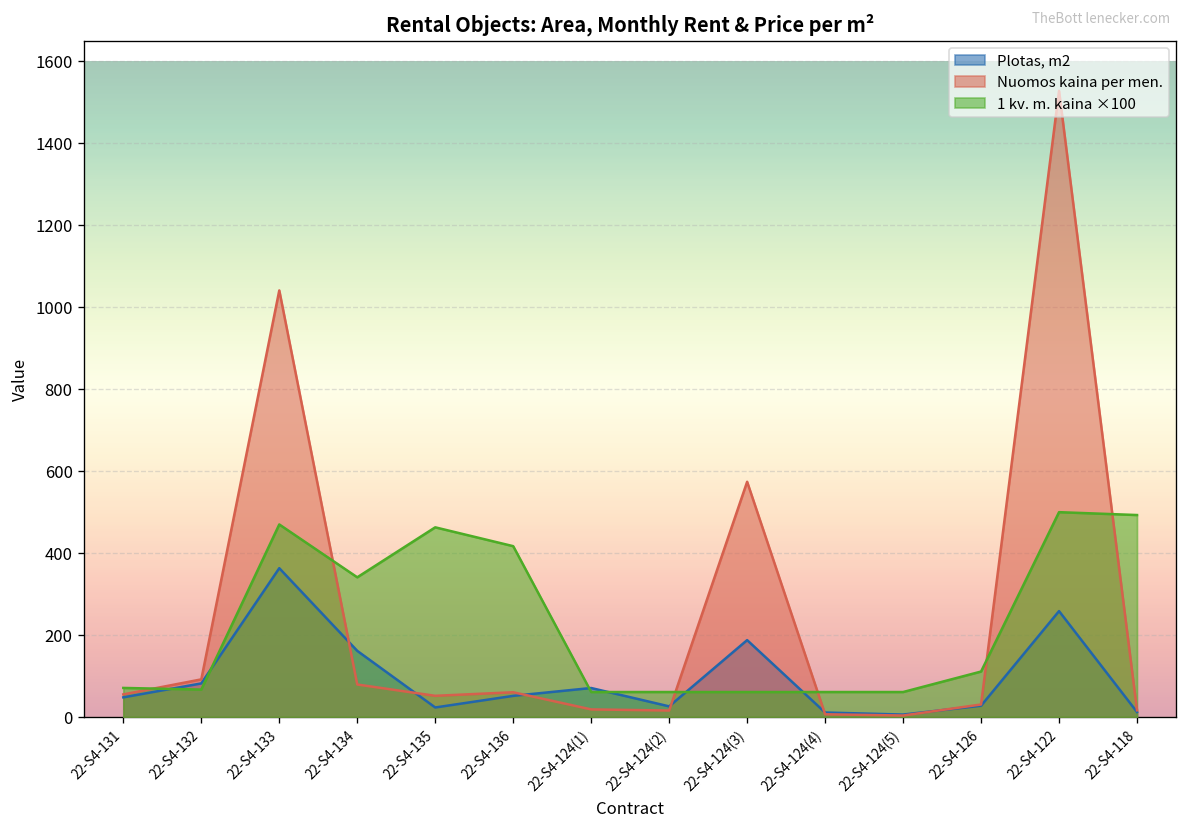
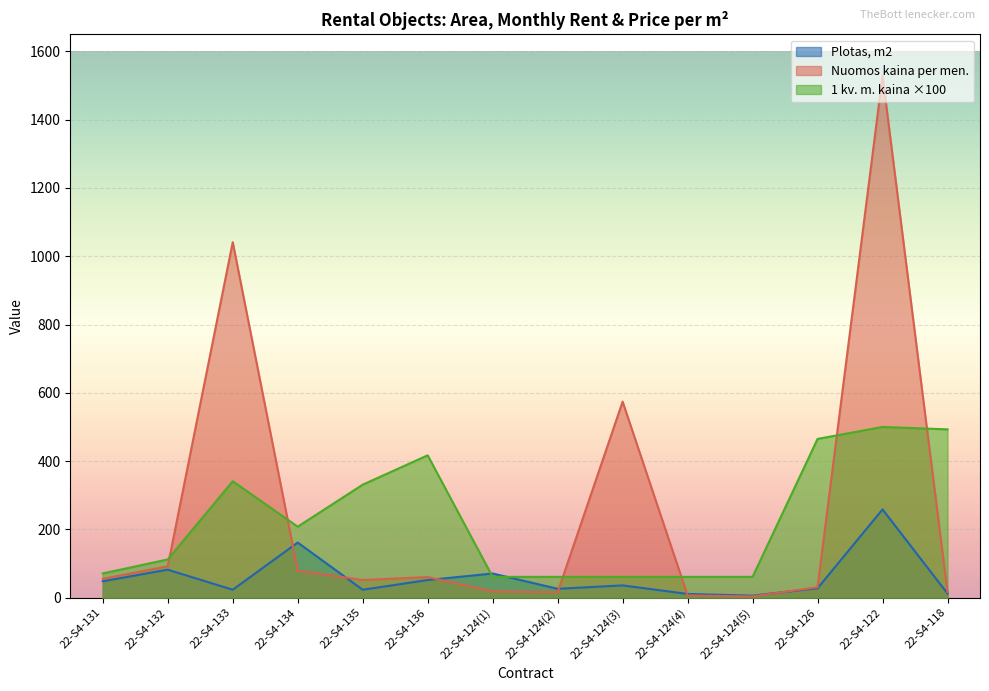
1 kv. m. kaina ×100, 22-S4-132: 70 -> 110
Plotas, m2, 22-S4-133: 360 -> 20
1 kv. m. kaina ×100, 22-S4-133: 470 -> 340
1 kv. m. kaina ×100, 22-S4-134: 340 -> 210
1 kv. m. kaina ×100, 22-S4-135: 460 -> 330
Plotas, m2, 22-S4-124(3): 190 -> 40
1 kv. m. kaina ×100, 22-S4-126: 110 -> 470
